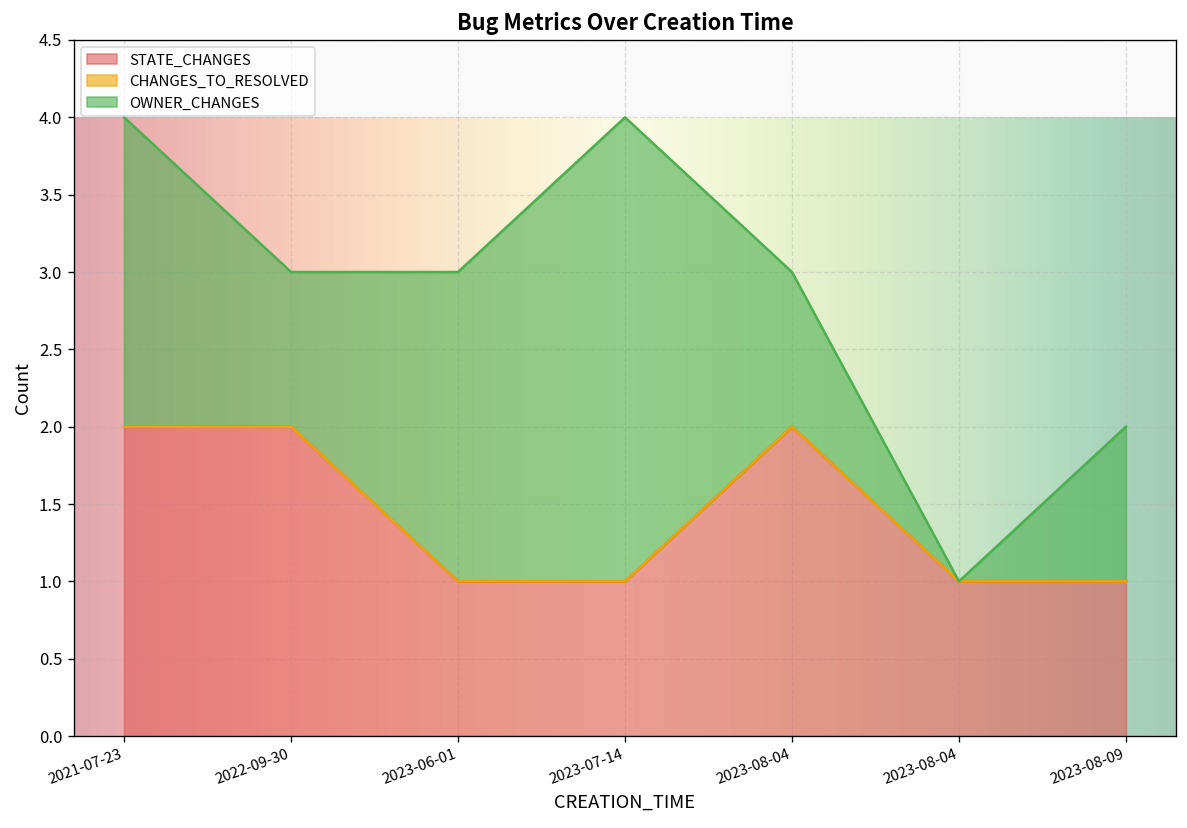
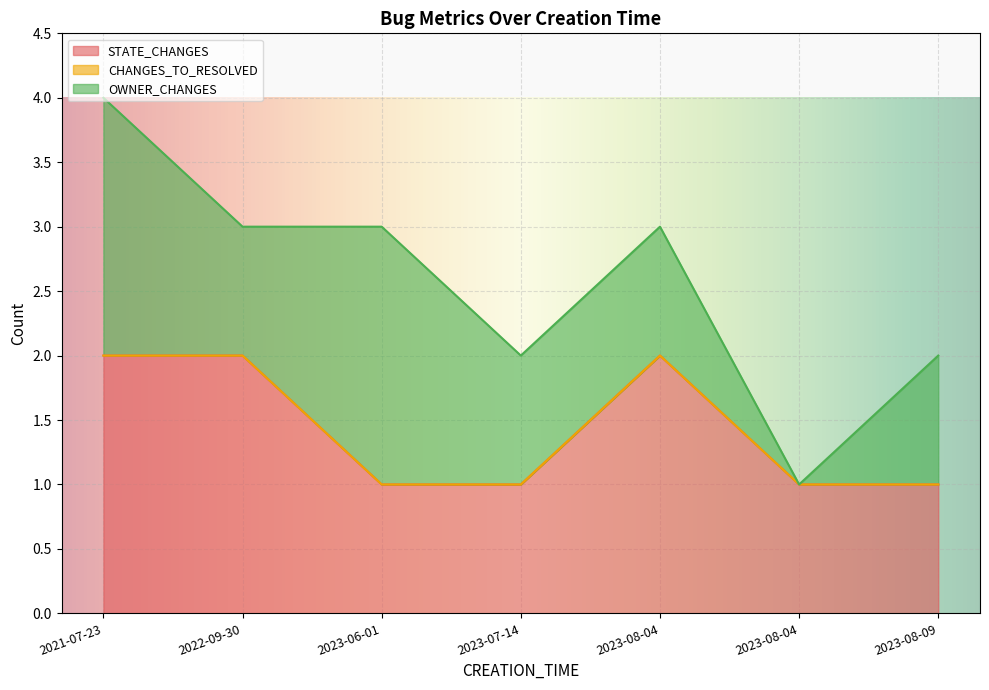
OWNER_CHANGES, 2023-07-14: 3 -> 1
